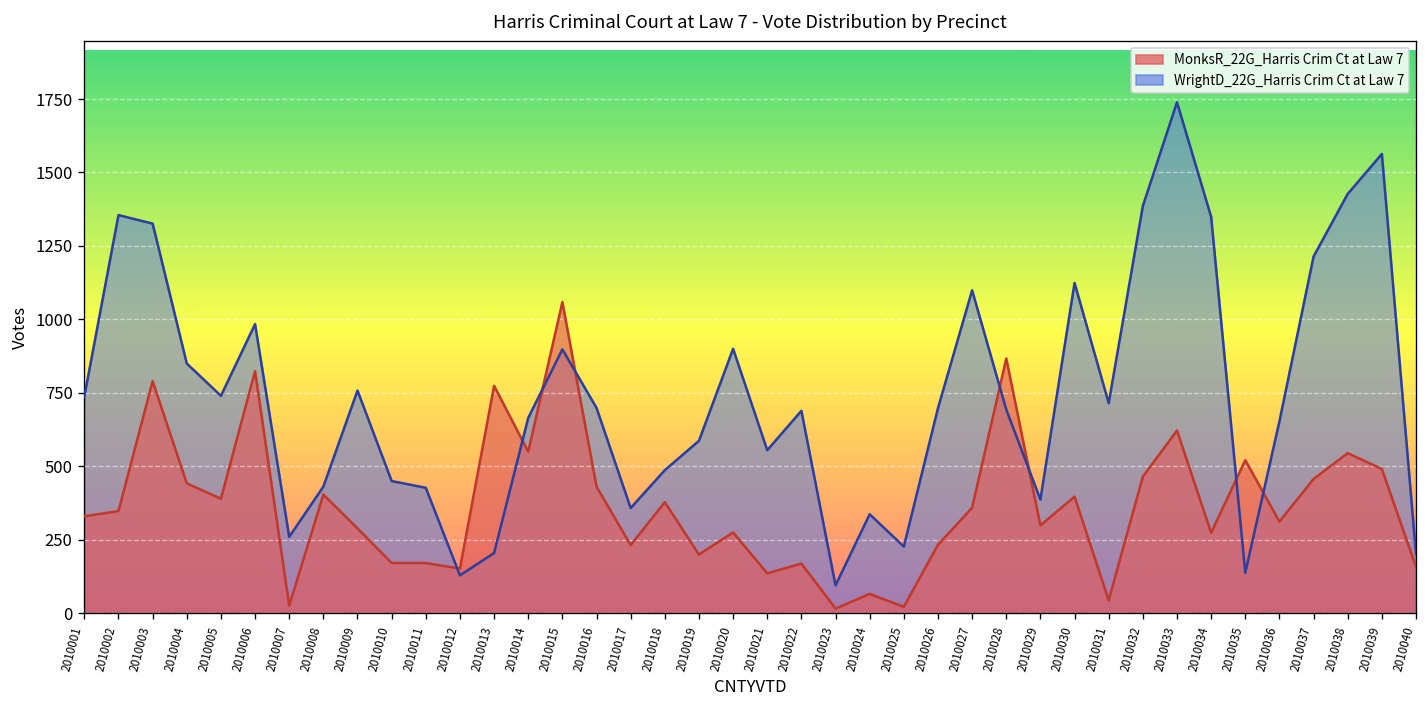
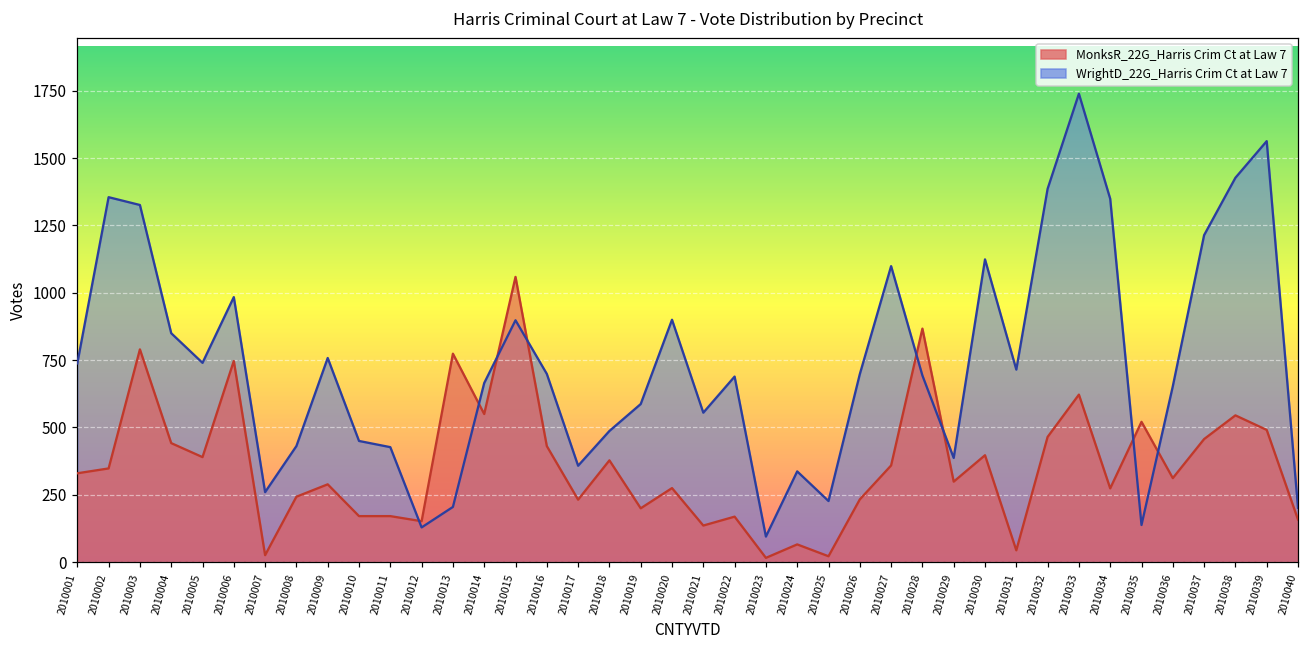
MonksR_22G_Harris Crim Ct at Law 7, 2010006: 820 -> 750
MonksR_22G_Harris Crim Ct at Law 7, 2010008: 400 -> 240
